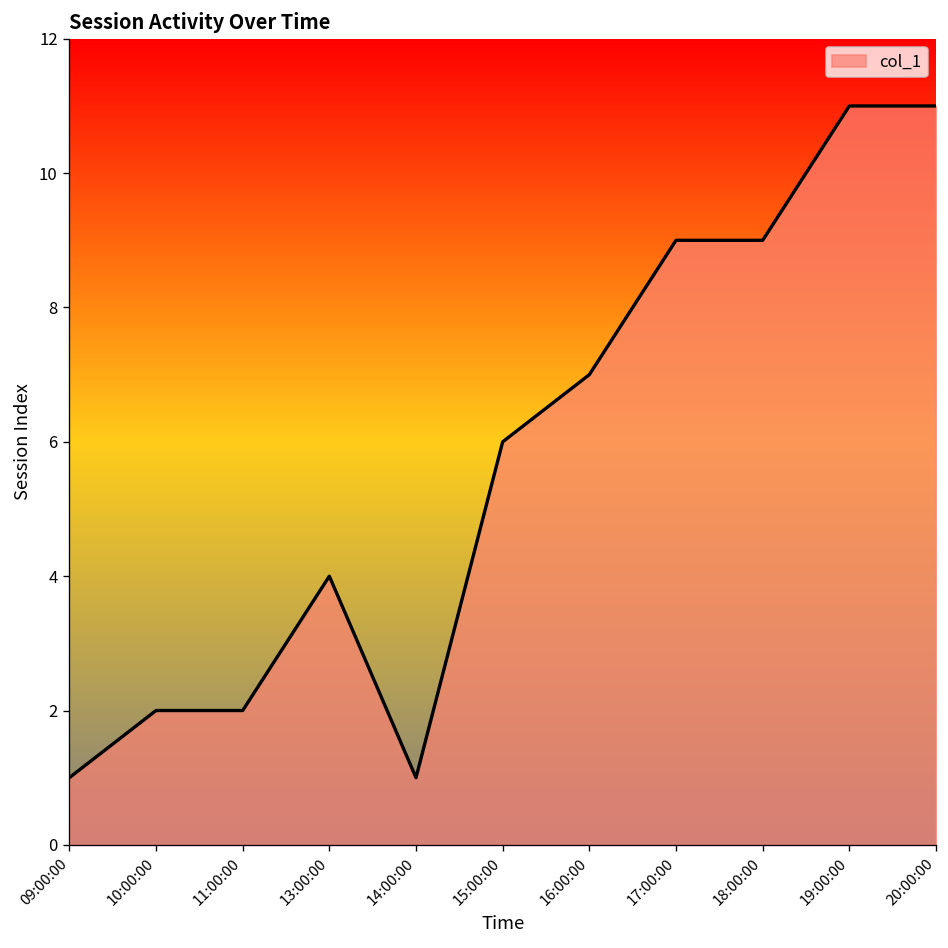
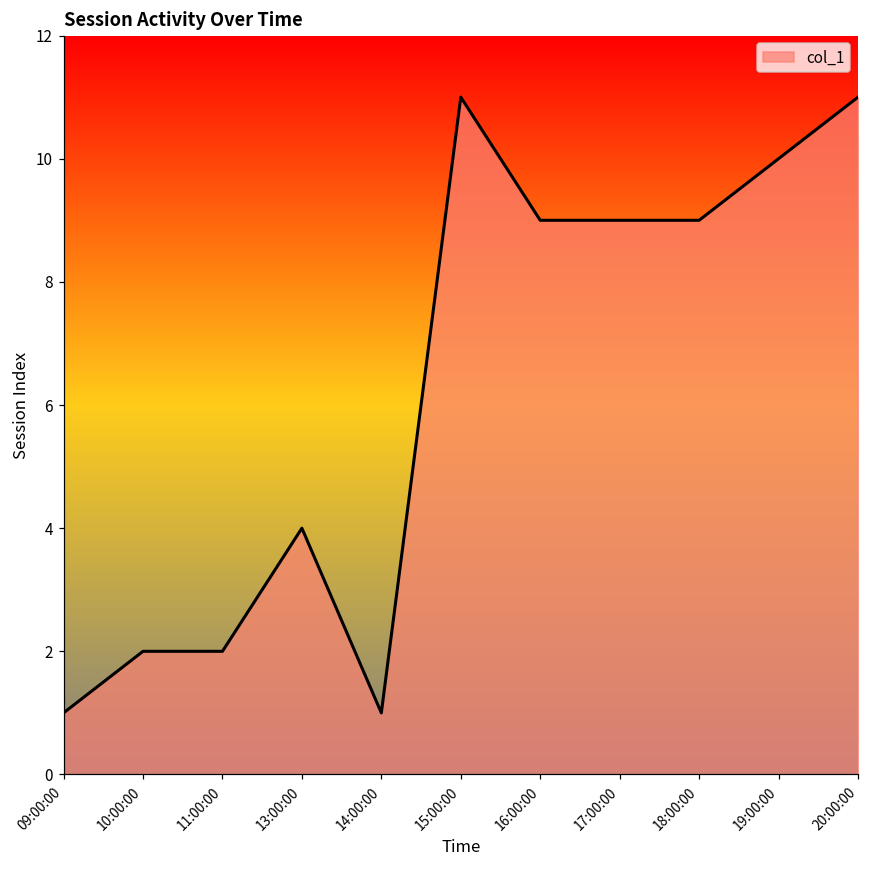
15:00:00: 6 -> 11
16:00:00: 7 -> 9
19:00:00: 11 -> 10
